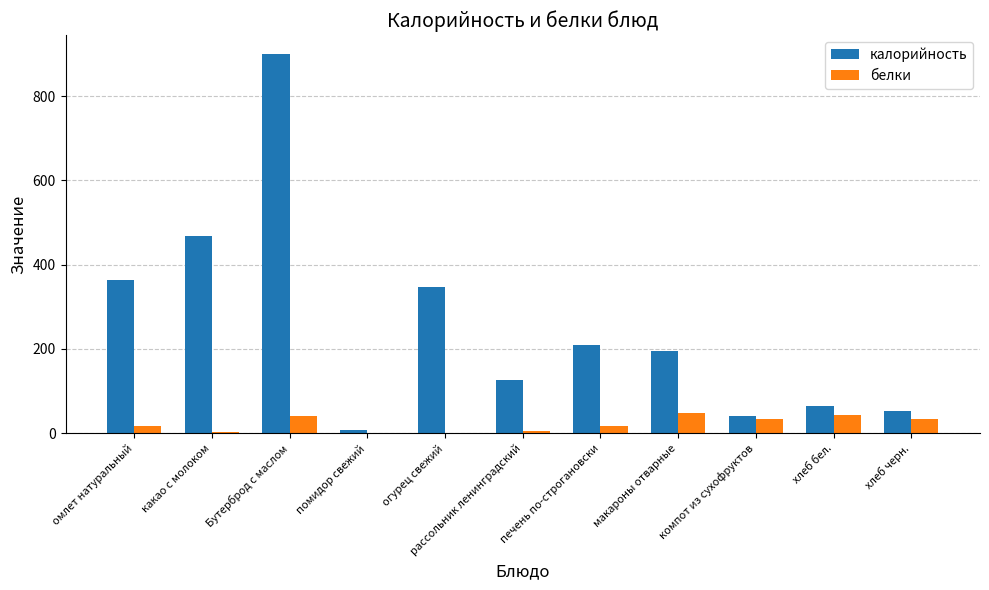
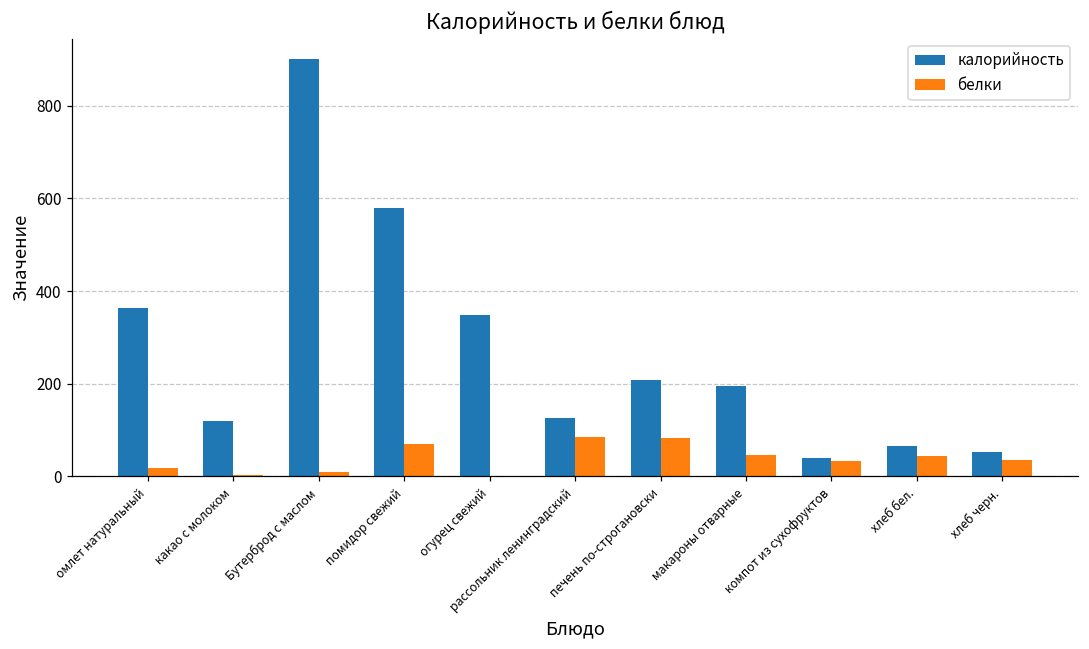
калорийность, какао с молоком: 470 -> 120
белки, Бутерброд с маслом: 40 -> 10
калорийность, помидор свежий: 10 -> 580
белки, помидор свежий: 0 -> 70
белки, рассольник ленинградский: 0 -> 80
белки, печень по-строгановски: 20 -> 80
